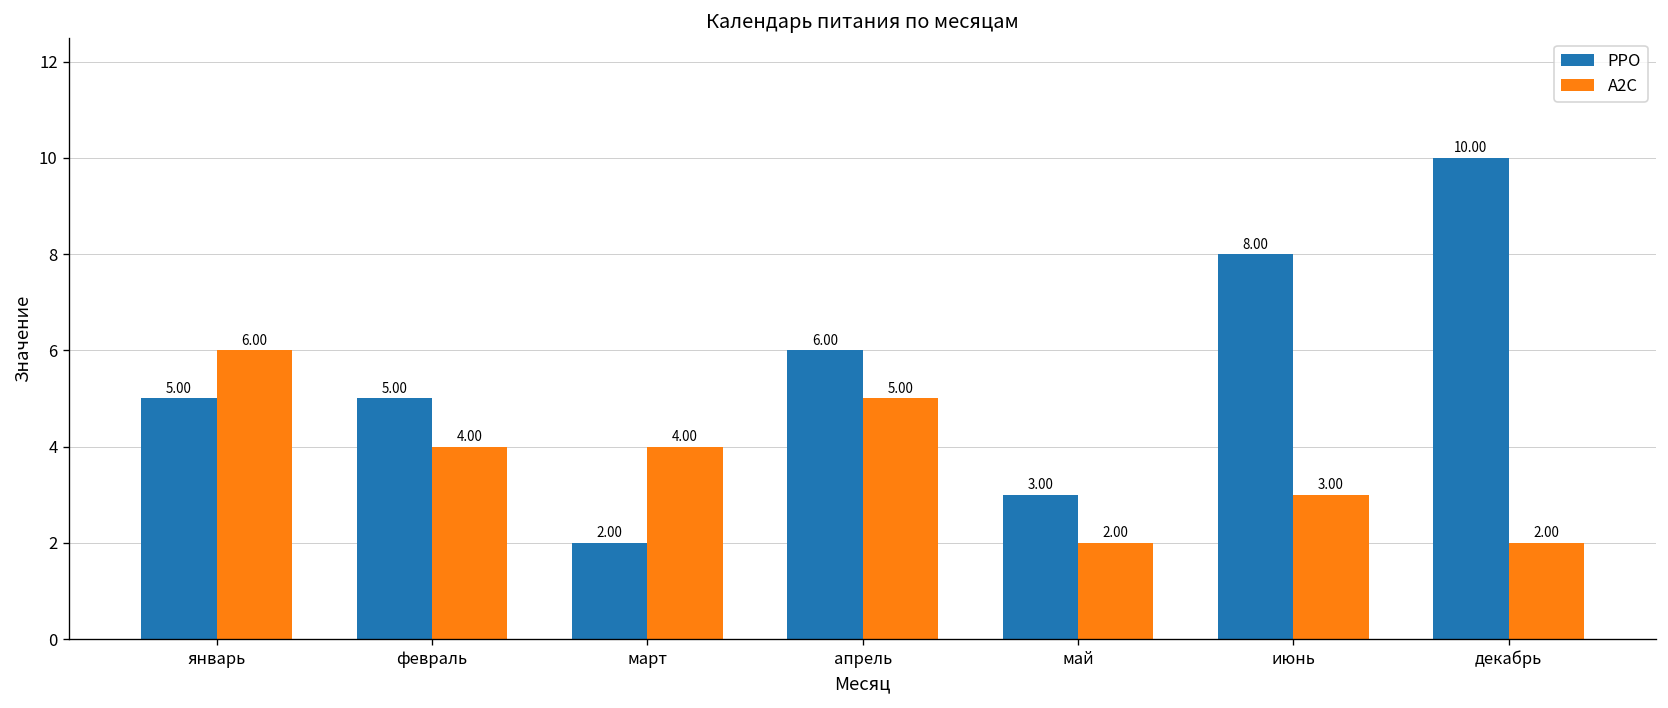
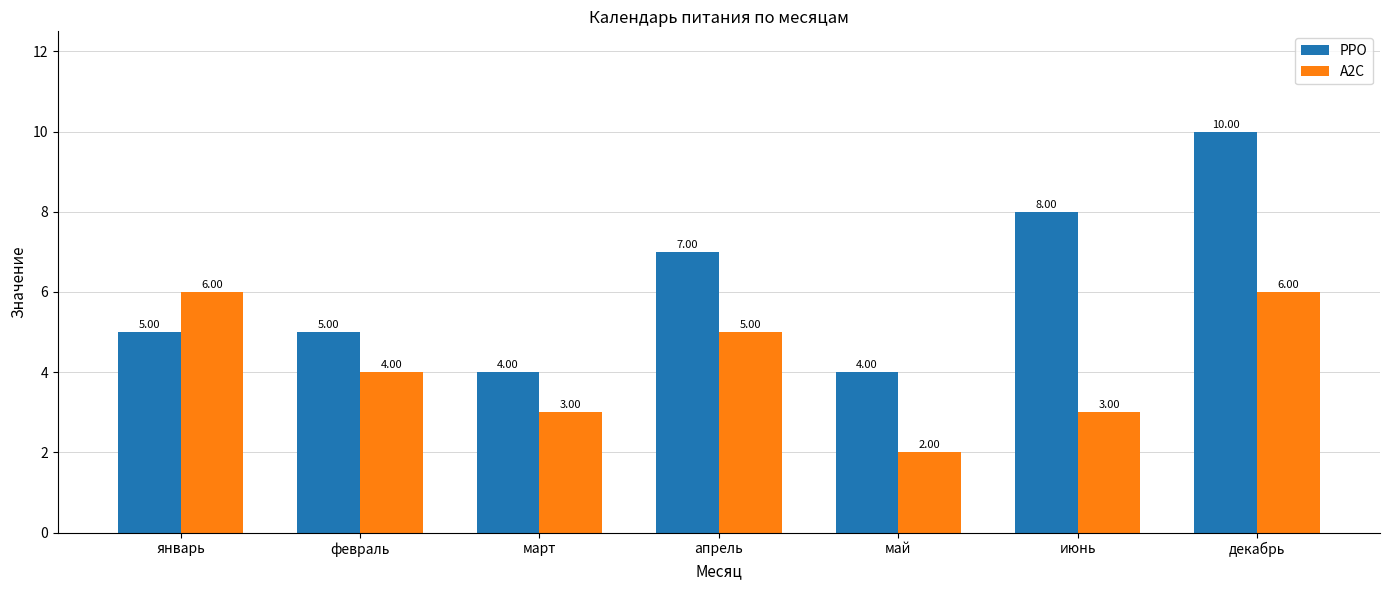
PPO, март: 2.00 -> 4.00
A2C, март: 4.00 -> 3.00
PPO, апрель: 6.00 -> 7.00
PPO, май: 3.00 -> 4.00
A2C, декабрь: 2.00 -> 6.00
